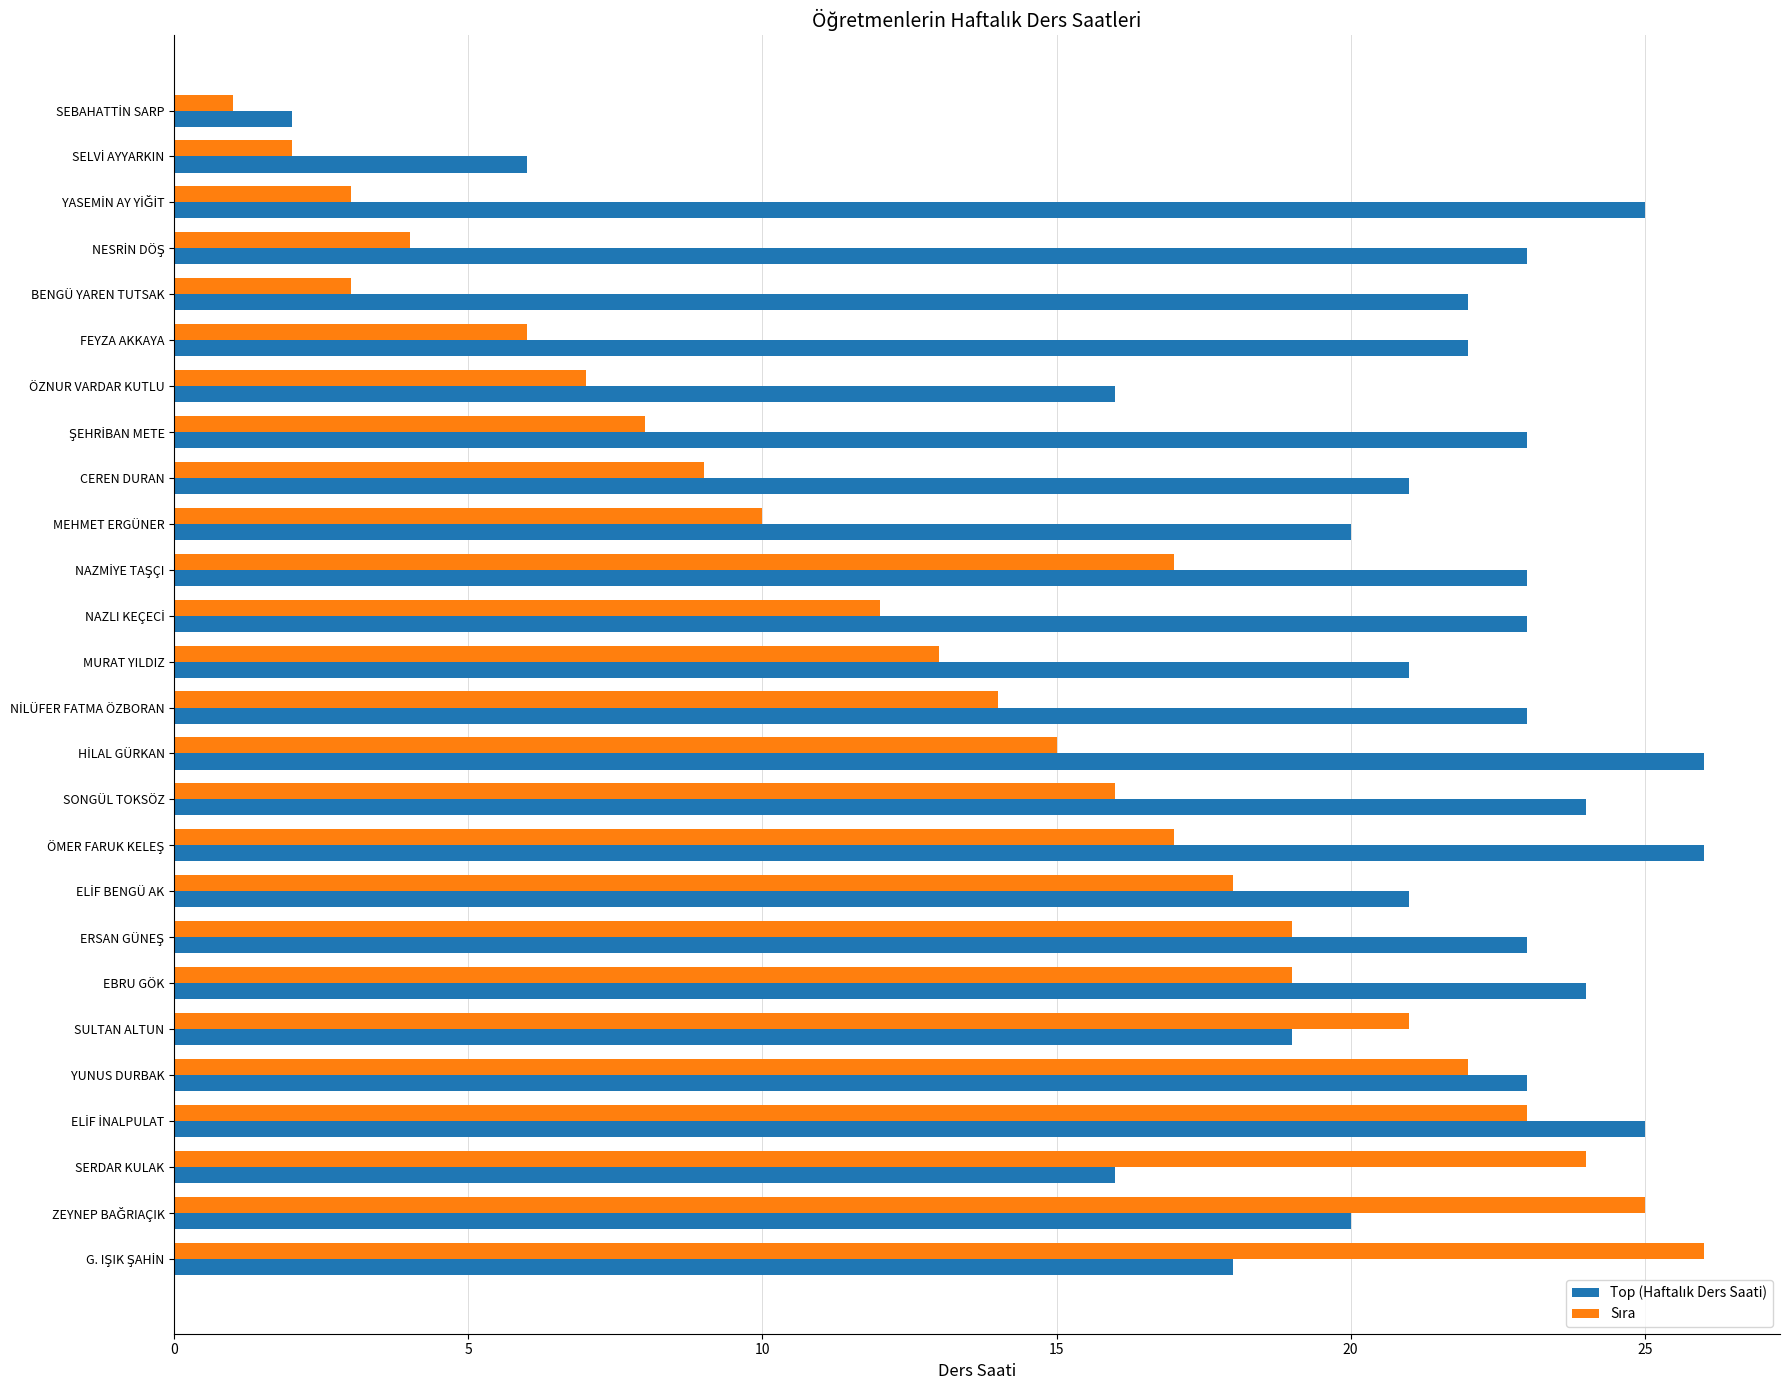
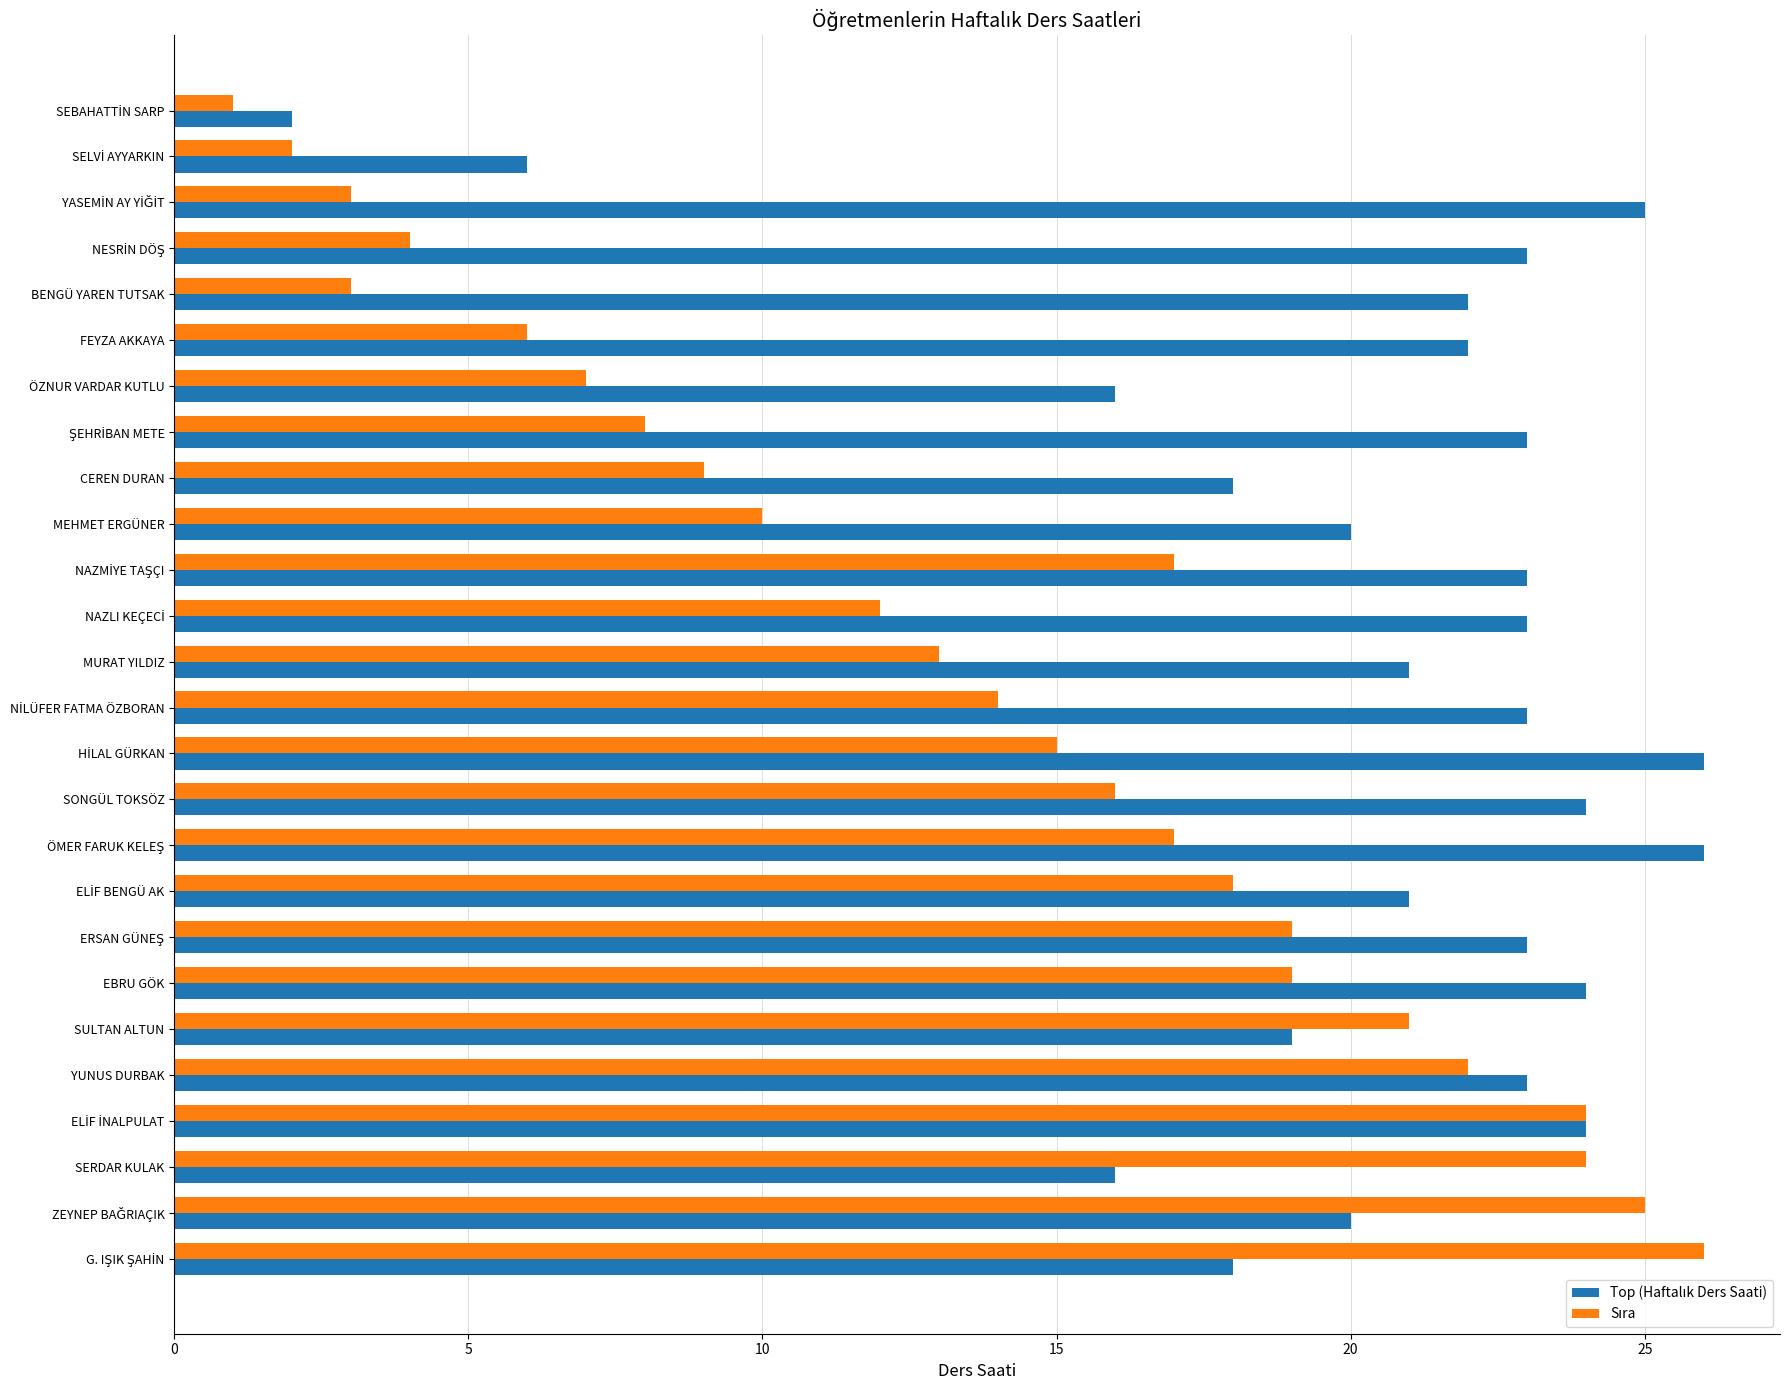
Top (Haftalık Ders Saati), CEREN DURAN: 21 -> 18
Sıra, ELİF İNALPULAT: 23 -> 24
Top (Haftalık Ders Saati), ELİF İNALPULAT: 25 -> 24
